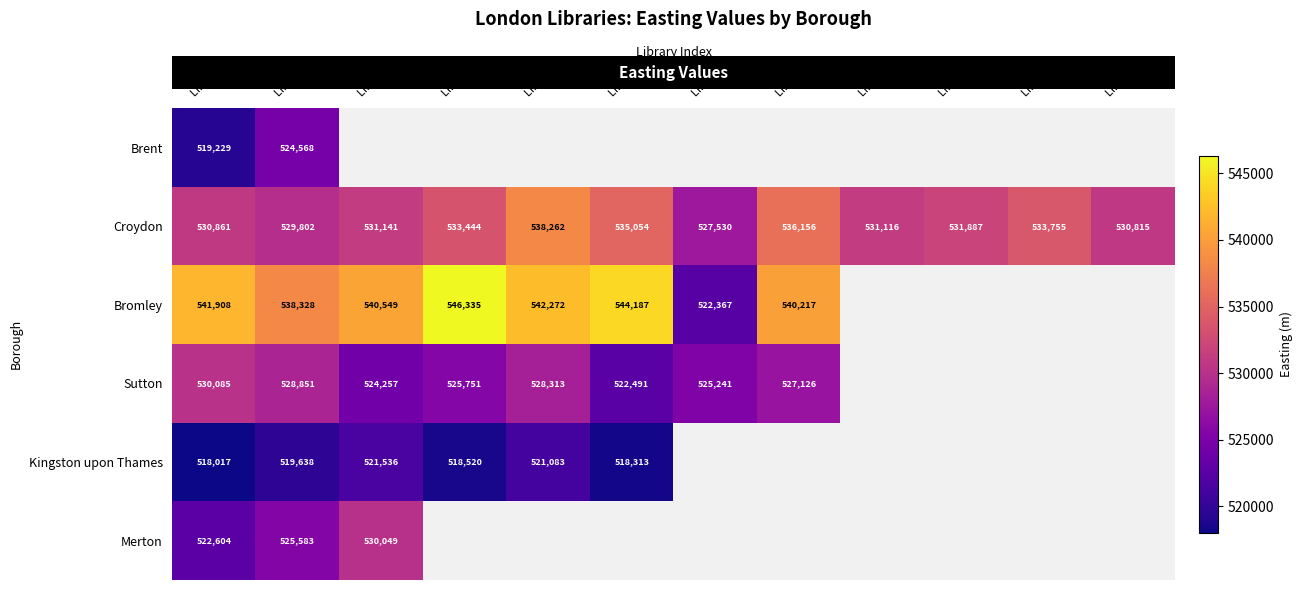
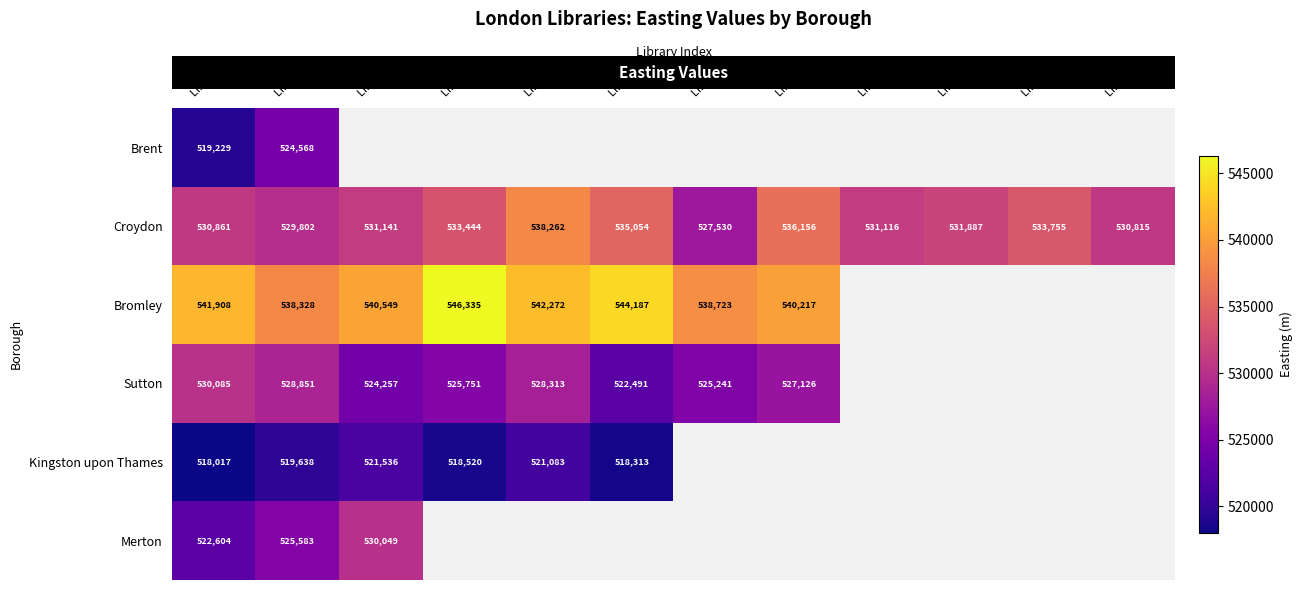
Bromley, Lib 7: 522,367 -> 538,723
